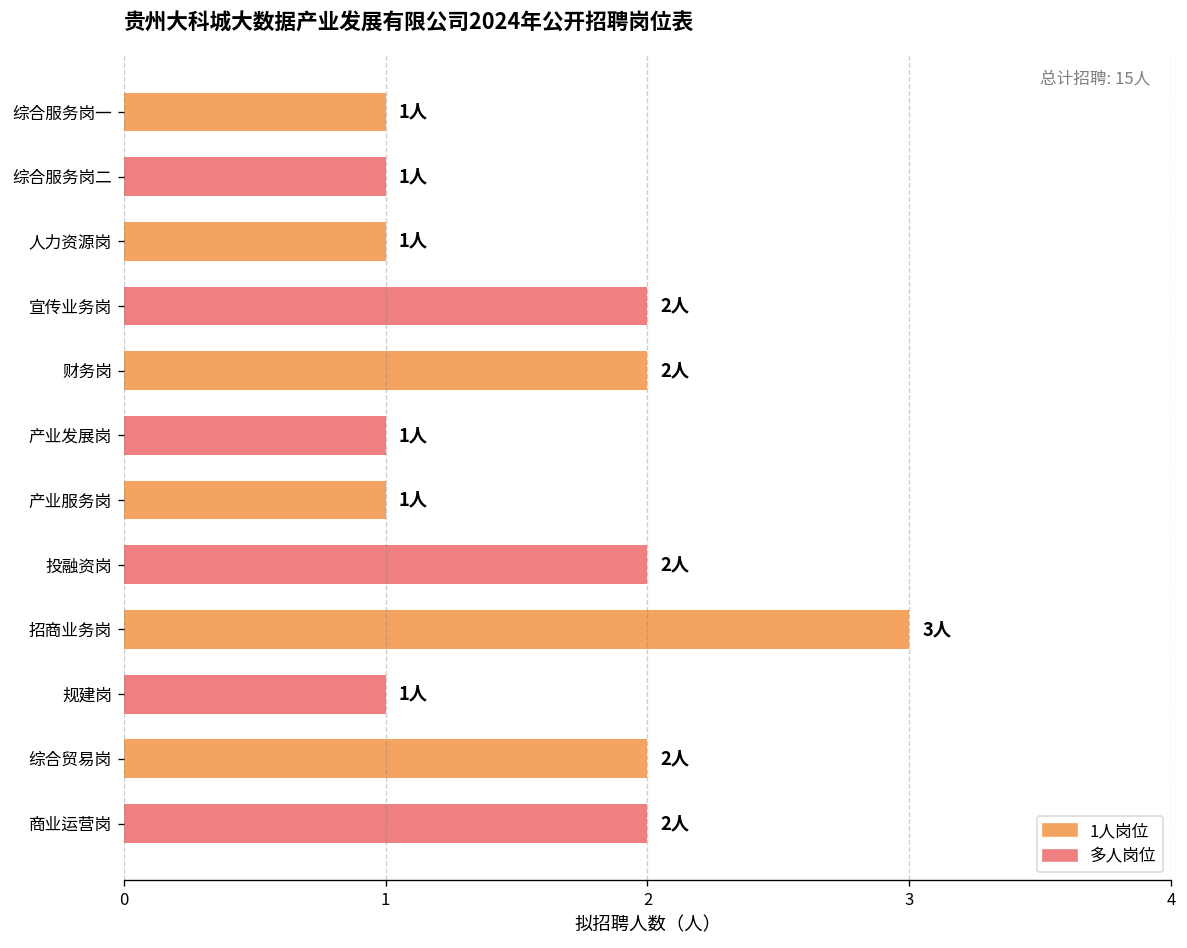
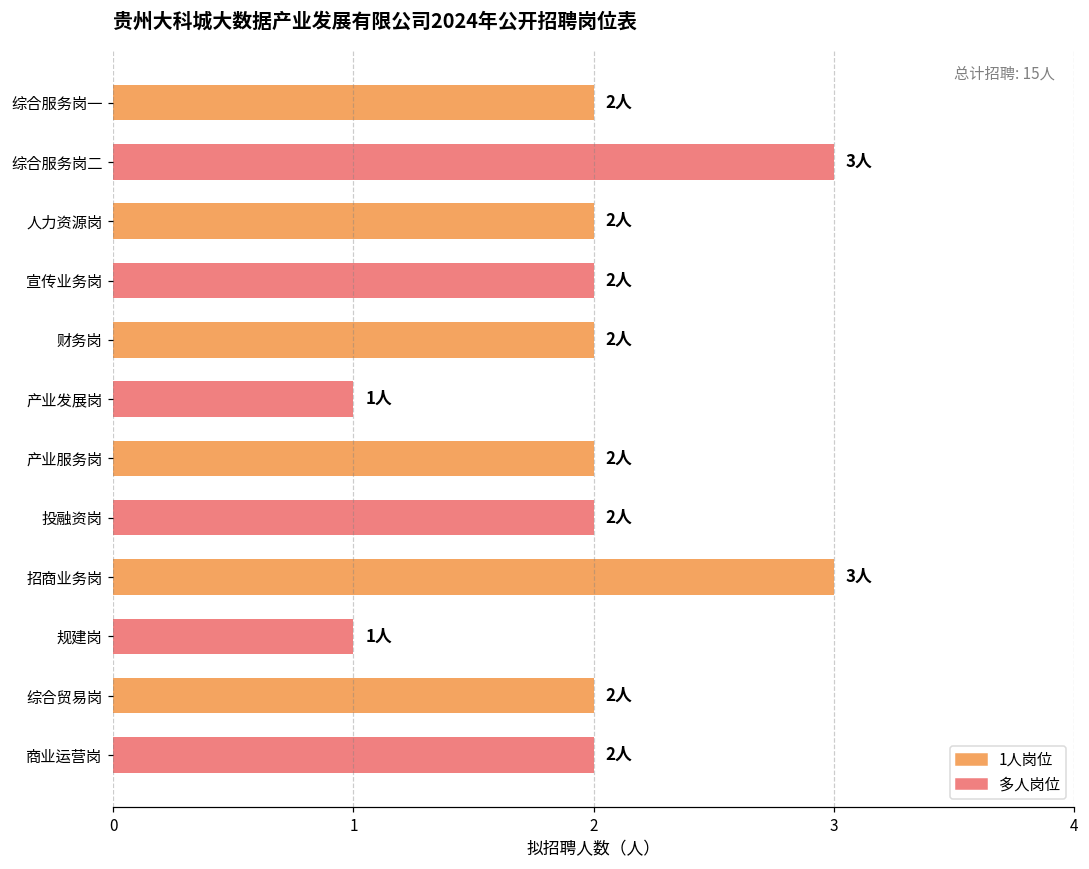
综合服务岗一: 1人 -> 2人
综合服务岗二: 1人 -> 3人
人力资源岗: 1人 -> 2人
产业服务岗: 1人 -> 2人
